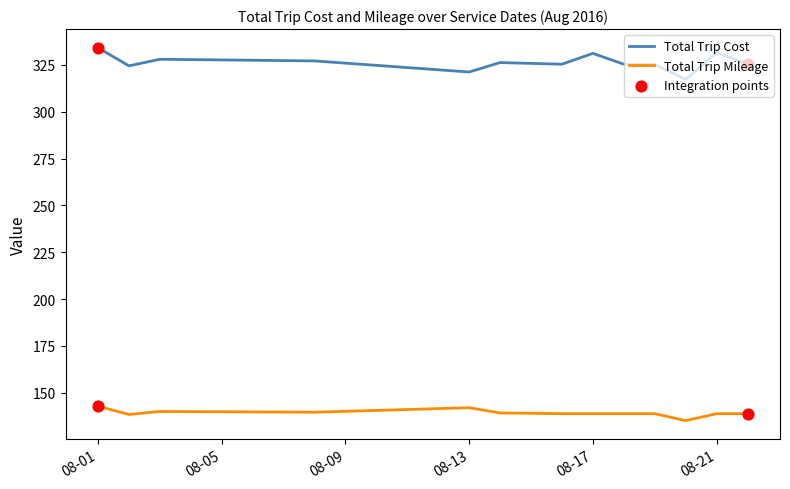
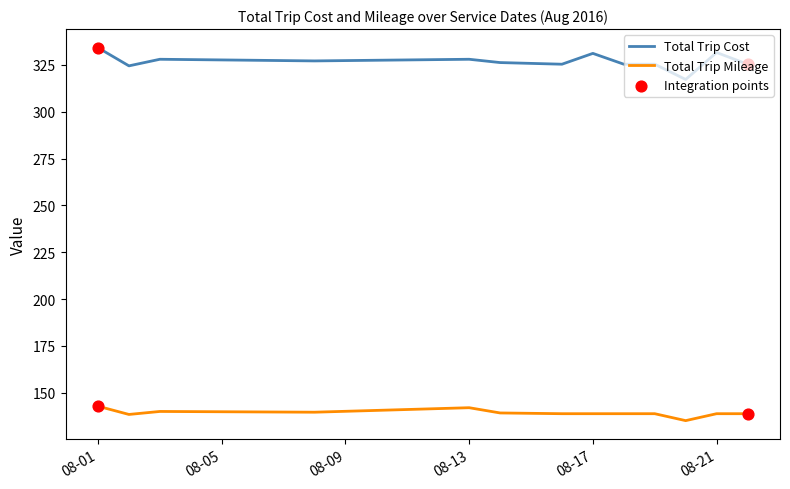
Total Trip Cost, 08-13: 321 -> 328
